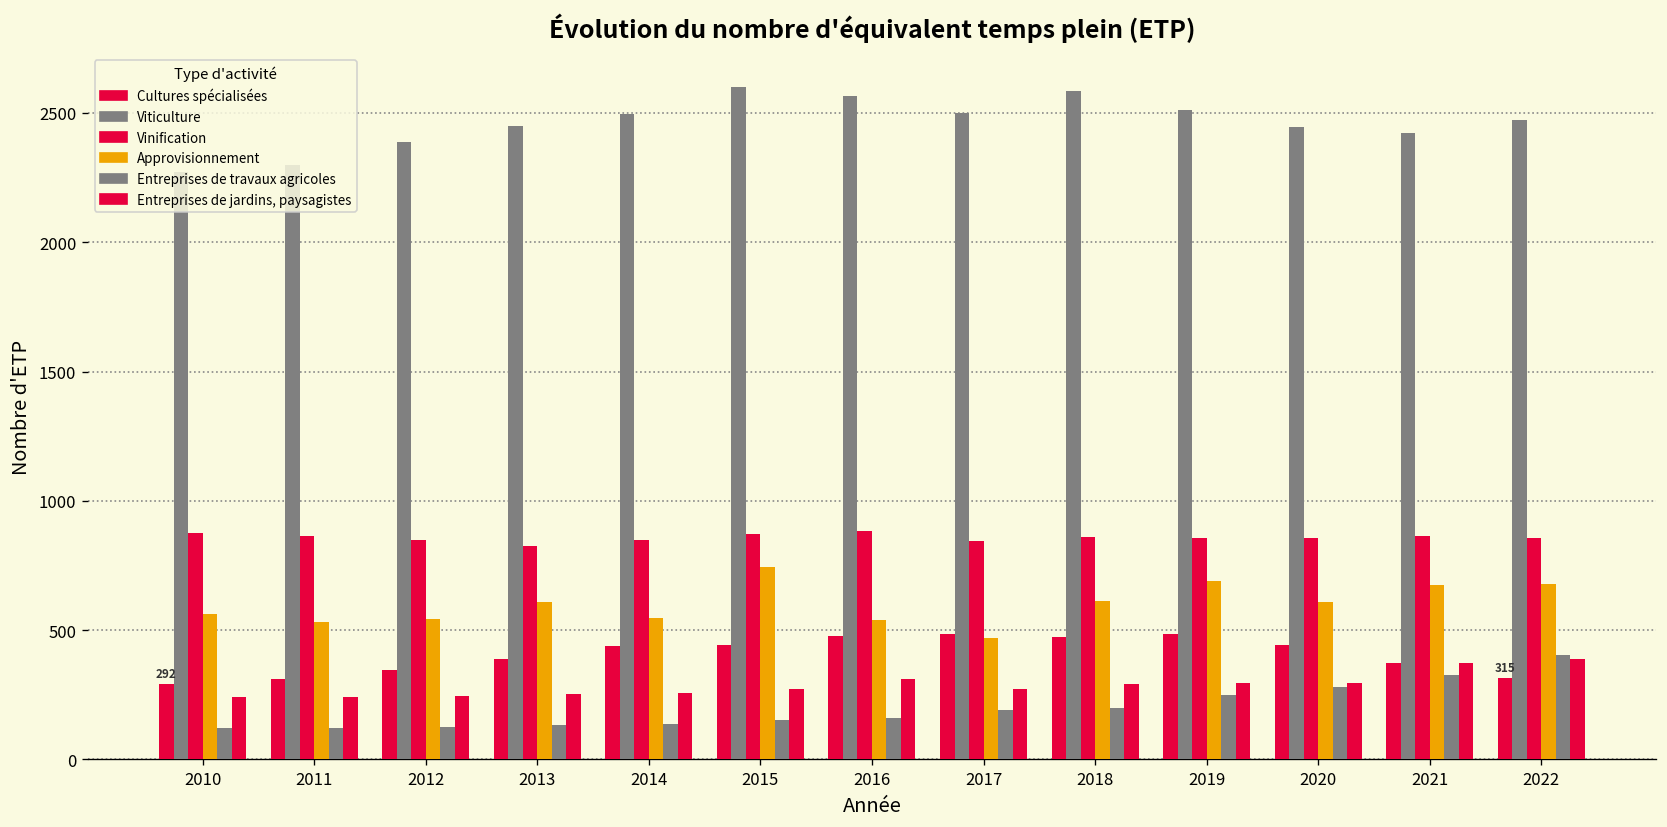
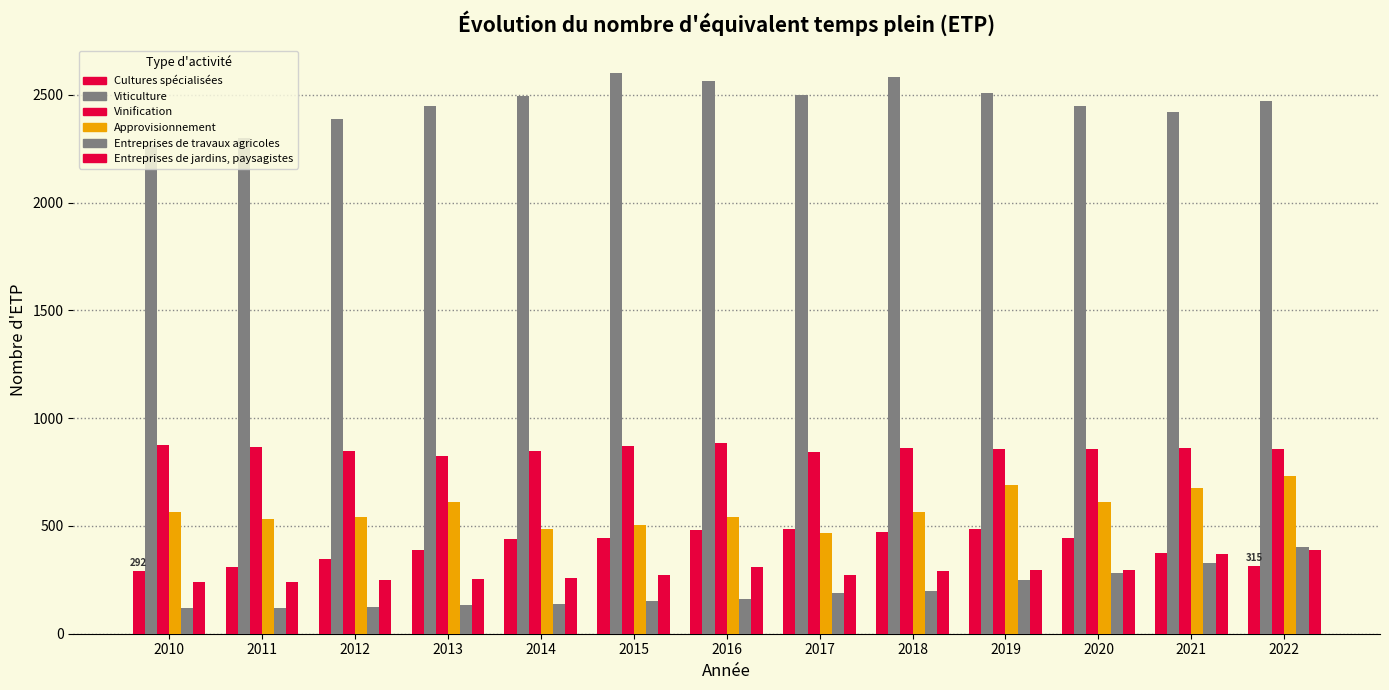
Approvisionnement, 2014: 550 -> 490
Approvisionnement, 2015: 750 -> 510
Approvisionnement, 2018: 610 -> 570
Approvisionnement, 2022: 680 -> 730
